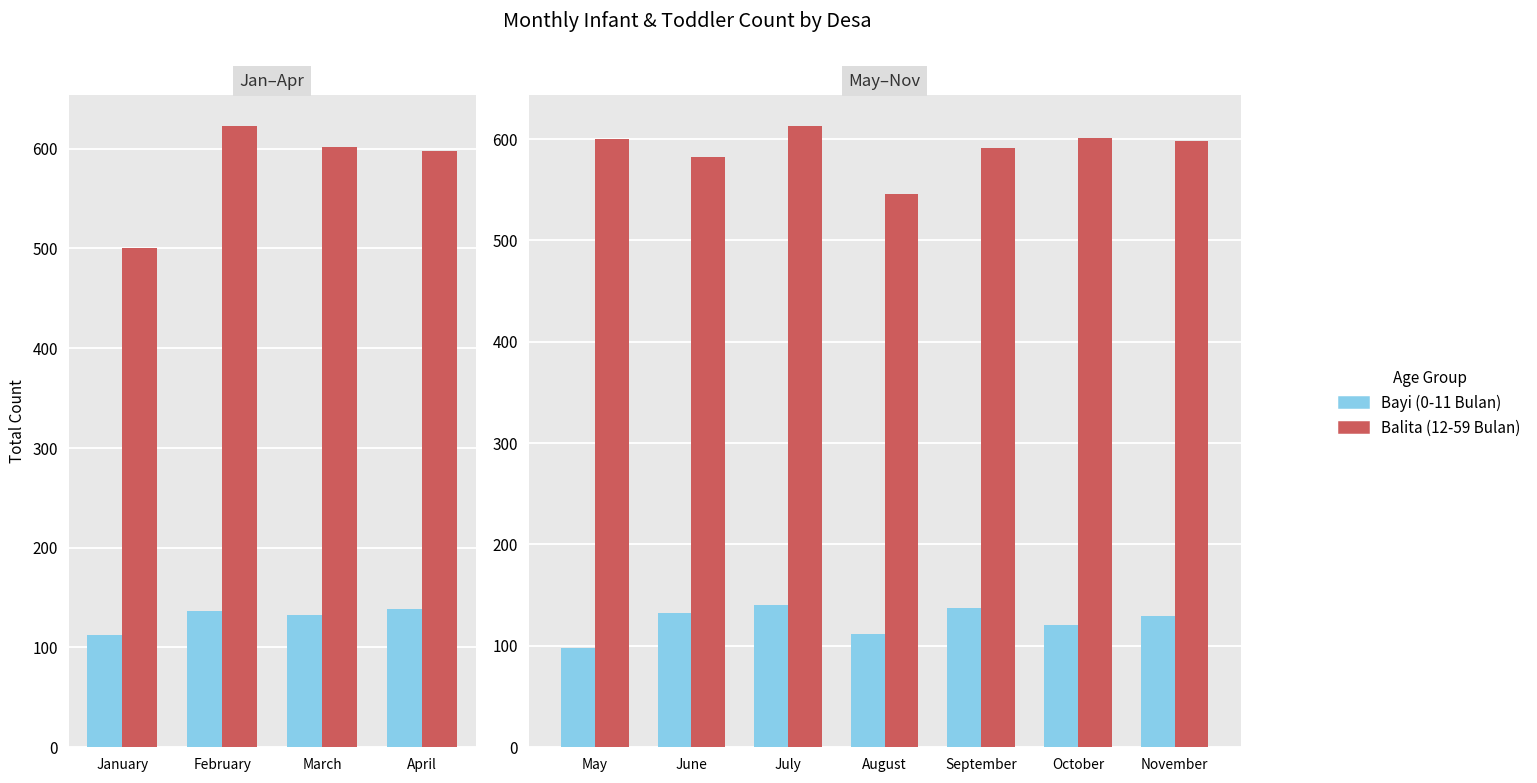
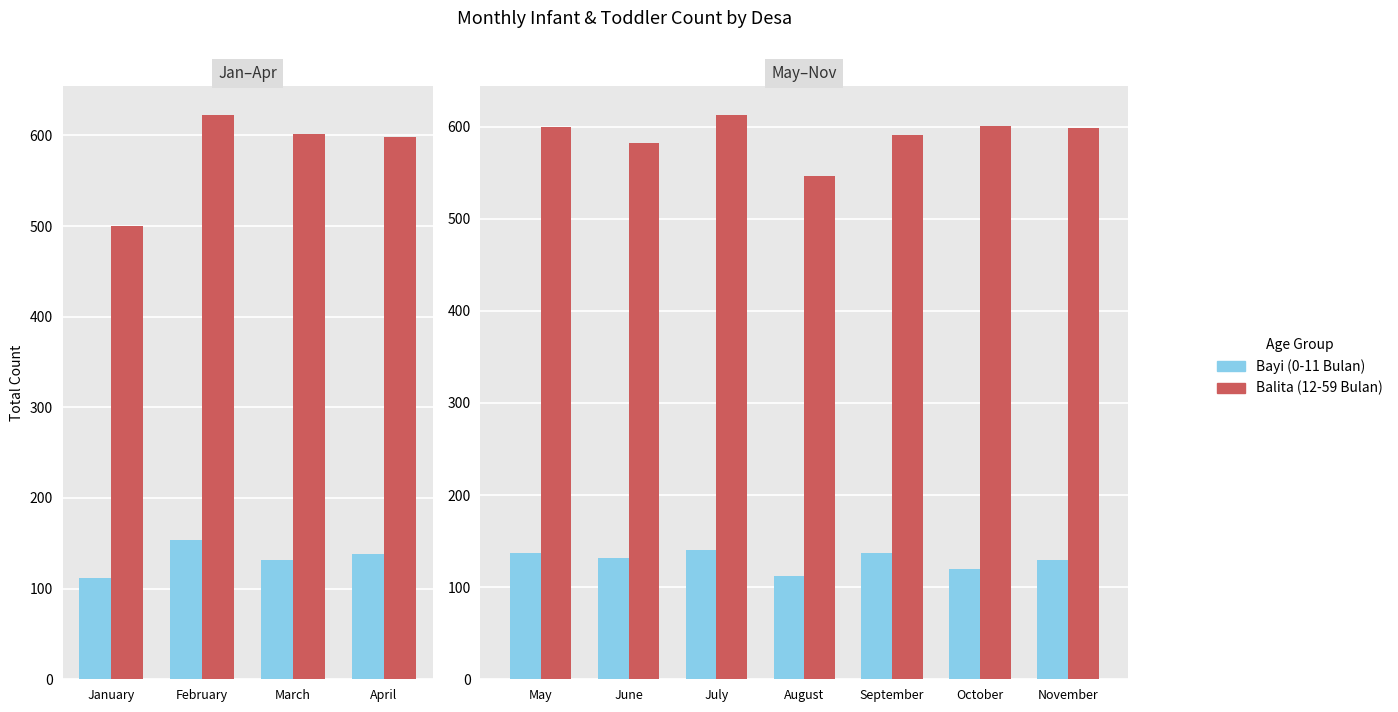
Jan–Apr, Bayi (0-11 Bulan), February: 140 -> 150
May–Nov, Bayi (0-11 Bulan), May: 100 -> 140
